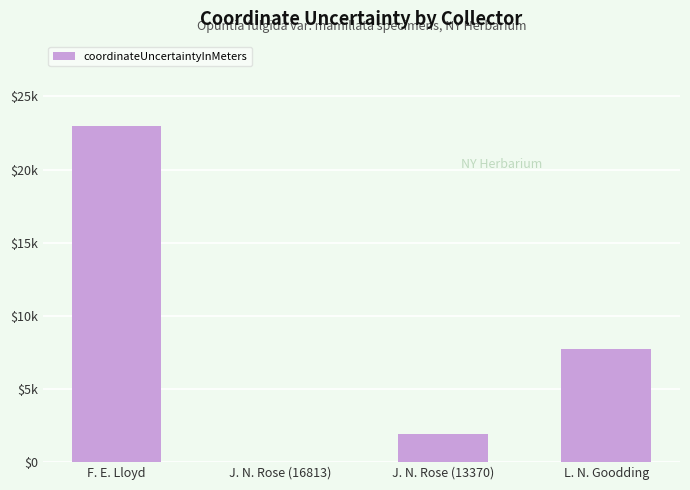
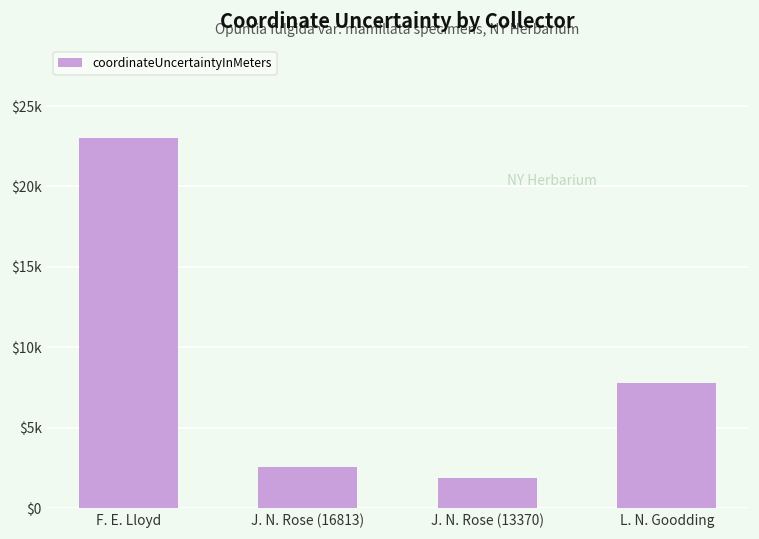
J. N. Rose (16813): $0 -> $2600
